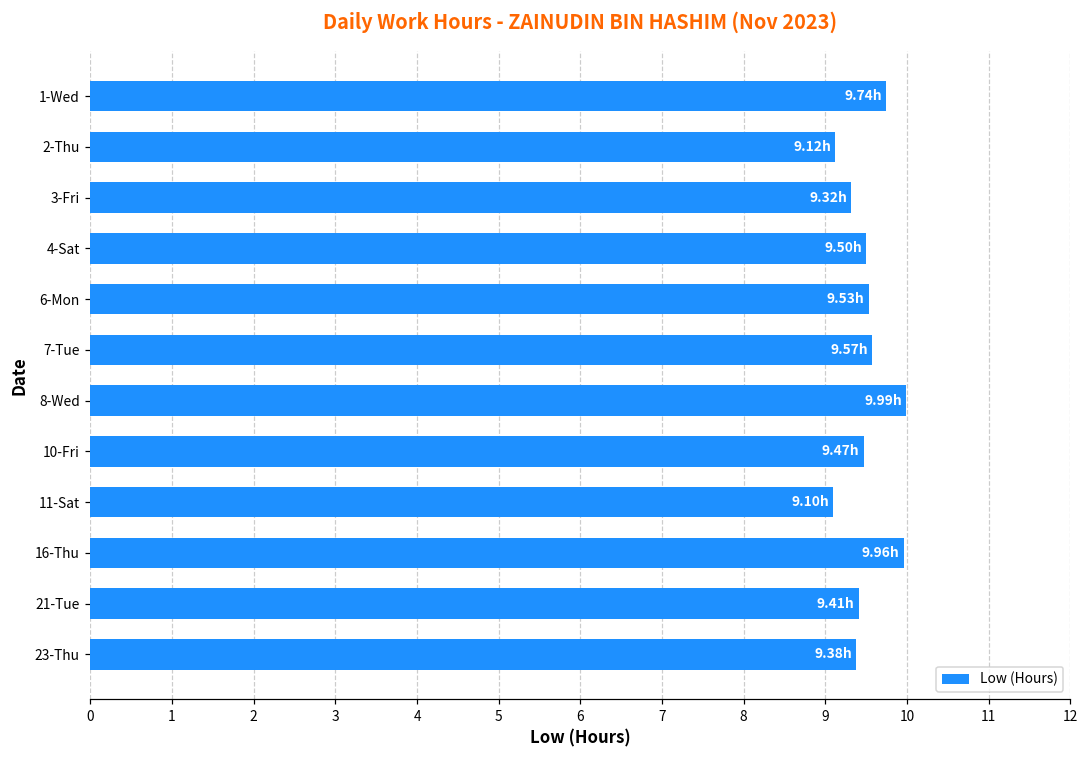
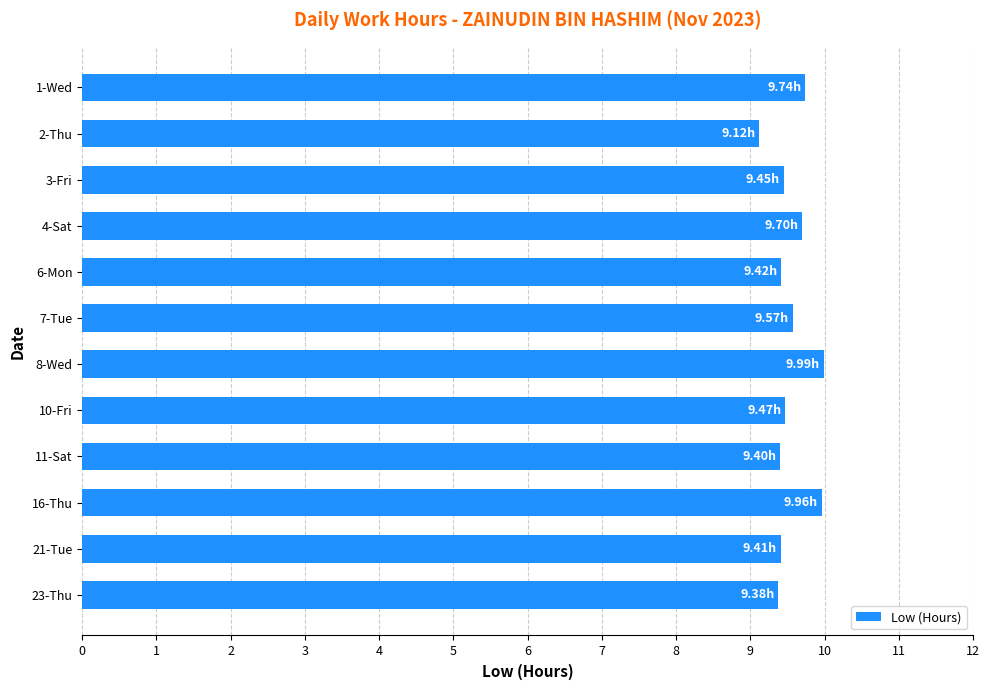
3-Fri: 9.32h -> 9.45h
4-Sat: 9.50h -> 9.70h
6-Mon: 9.53h -> 9.42h
11-Sat: 9.10h -> 9.40h
